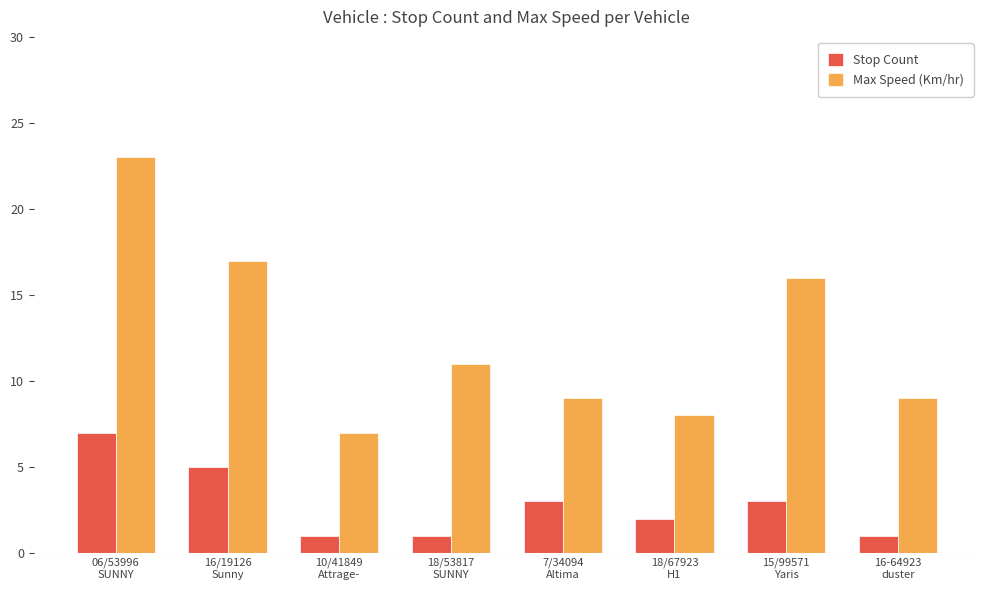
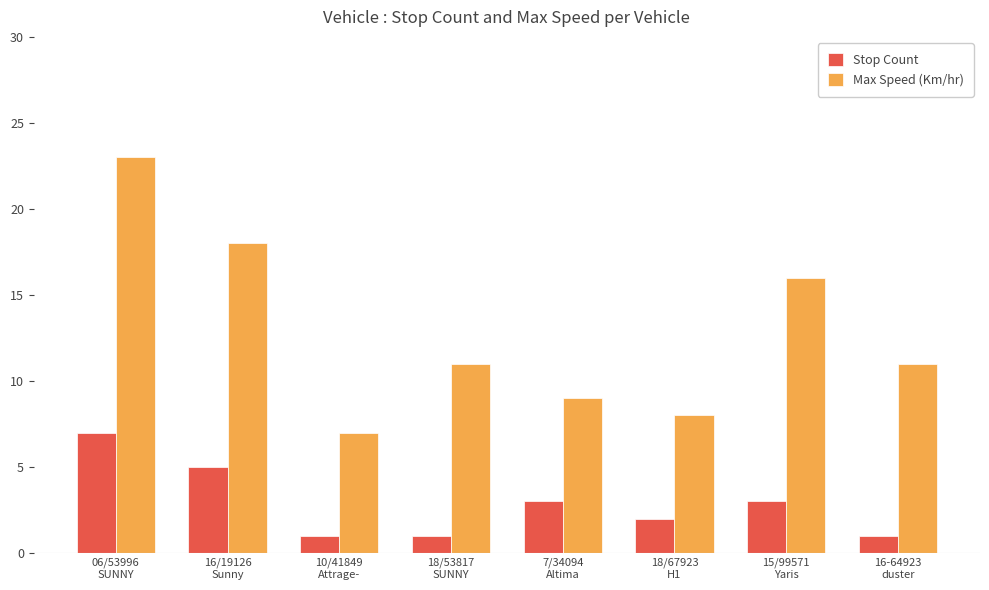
Max Speed (Km/hr), 16/19126 Sunny: 17 -> 18
Max Speed (Km/hr), 16-64923 duster: 9 -> 11
